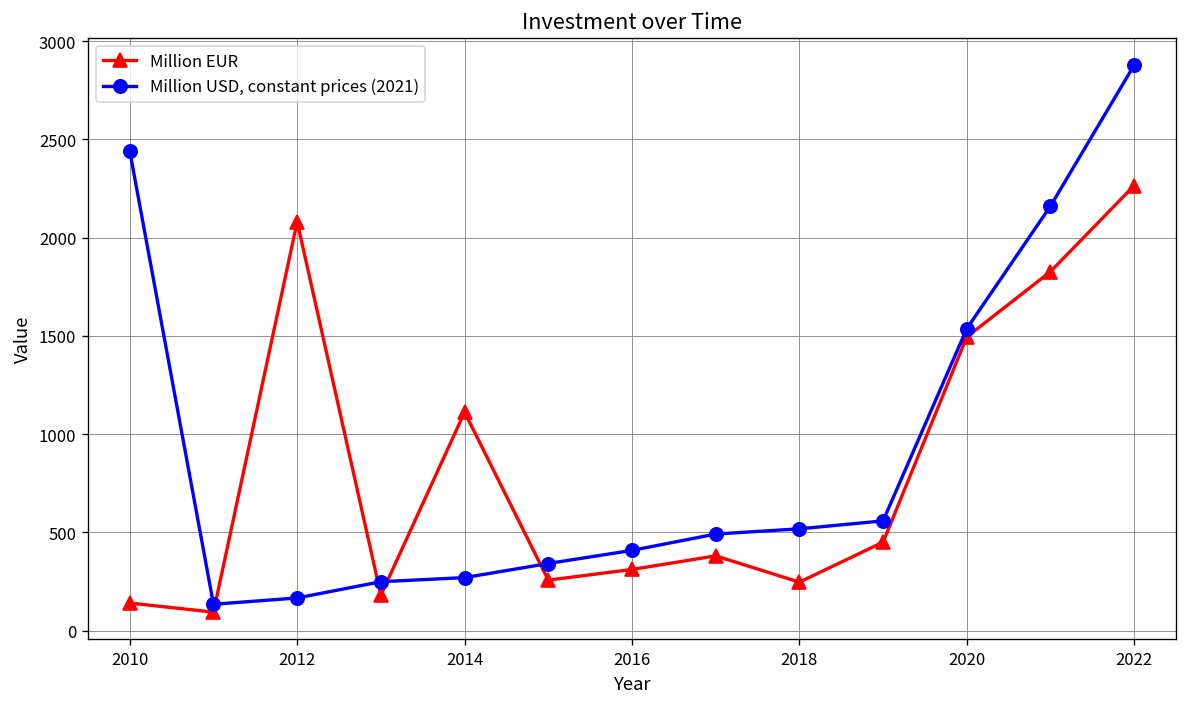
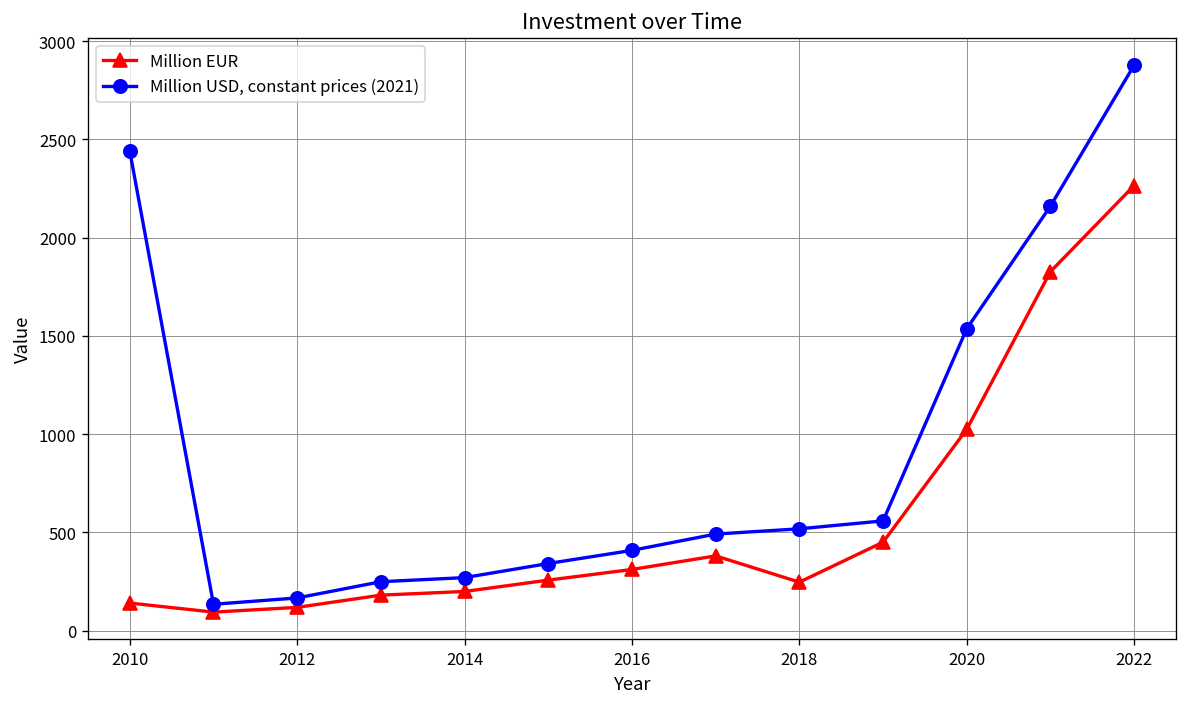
Million EUR, 2012: 2080 -> 120
Million EUR, 2014: 1110 -> 200
Million EUR, 2020: 1490 -> 1020
